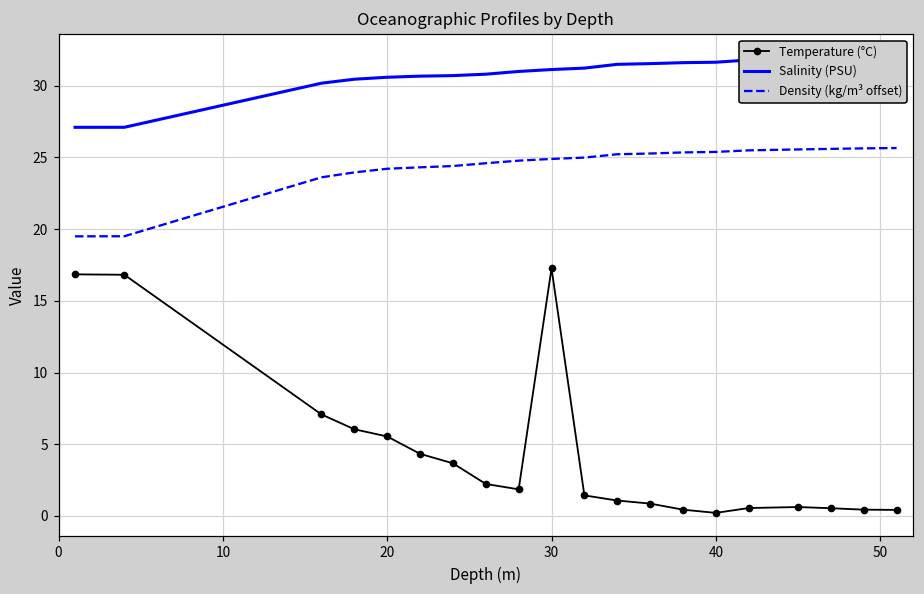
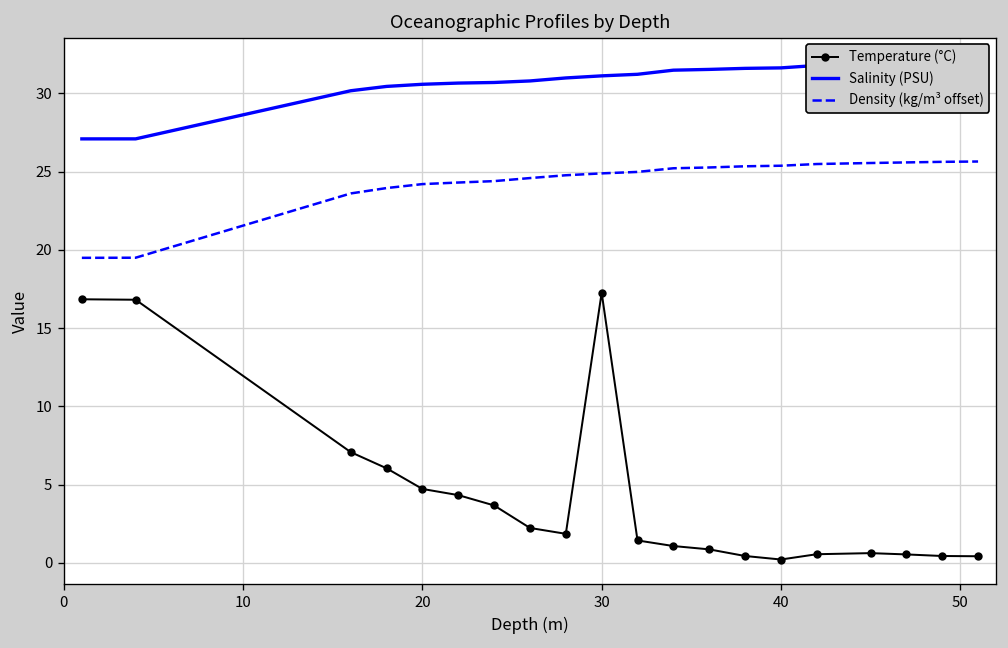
Temperature (°C), 20: 5.5 -> 4.7
